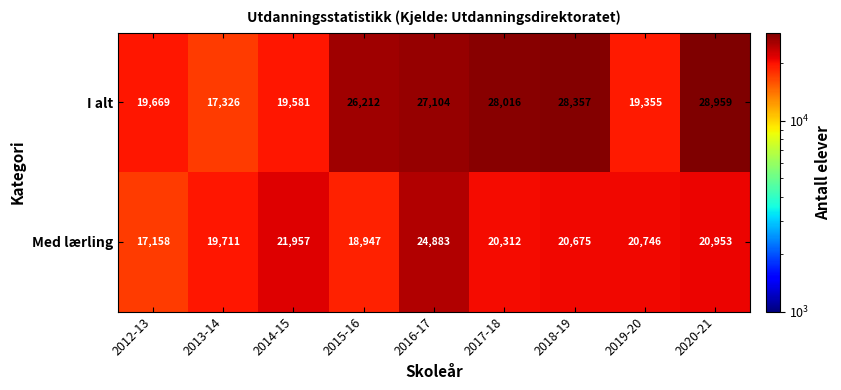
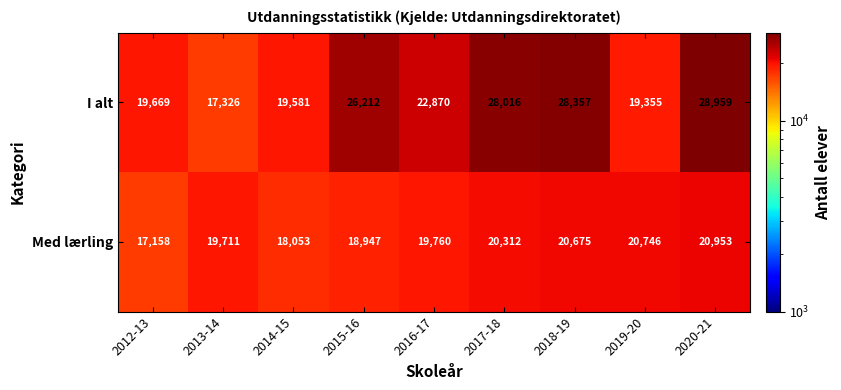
I alt, 2016-17: 27,104 -> 22,870
Med lærling, 2014-15: 21,957 -> 18,053
Med lærling, 2016-17: 24,883 -> 19,760
